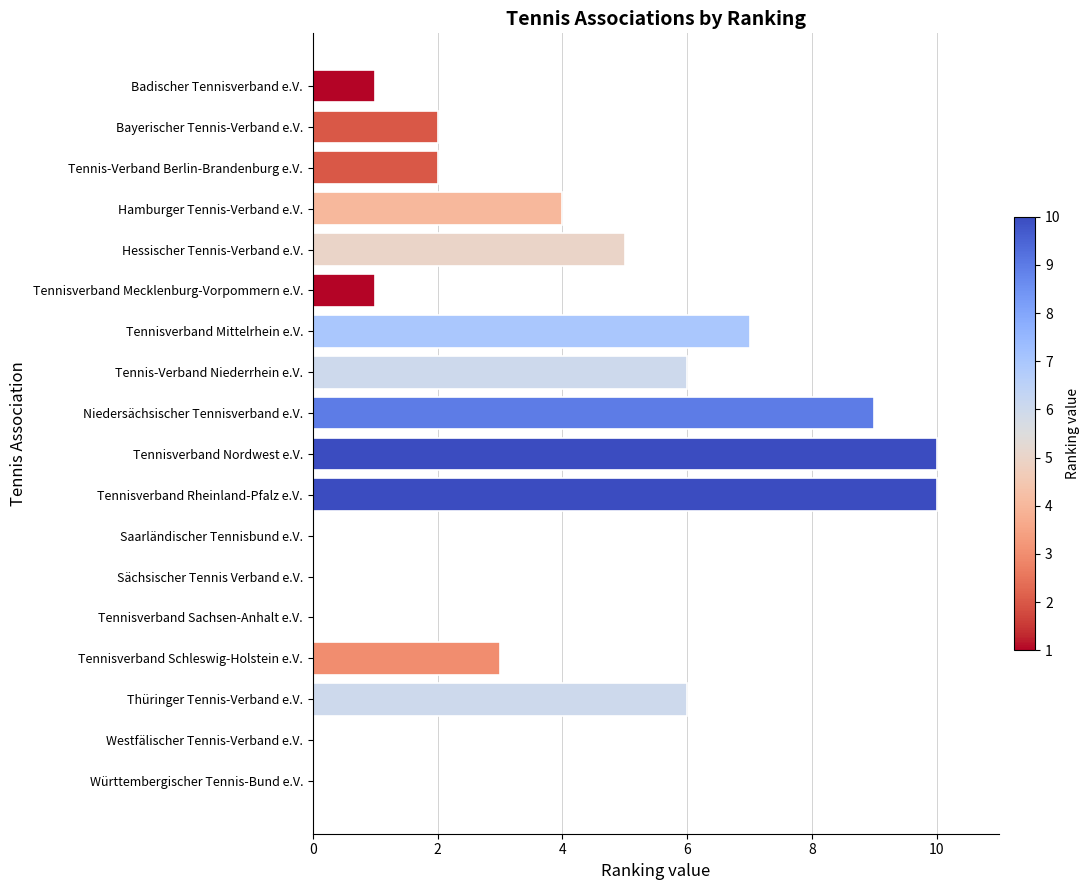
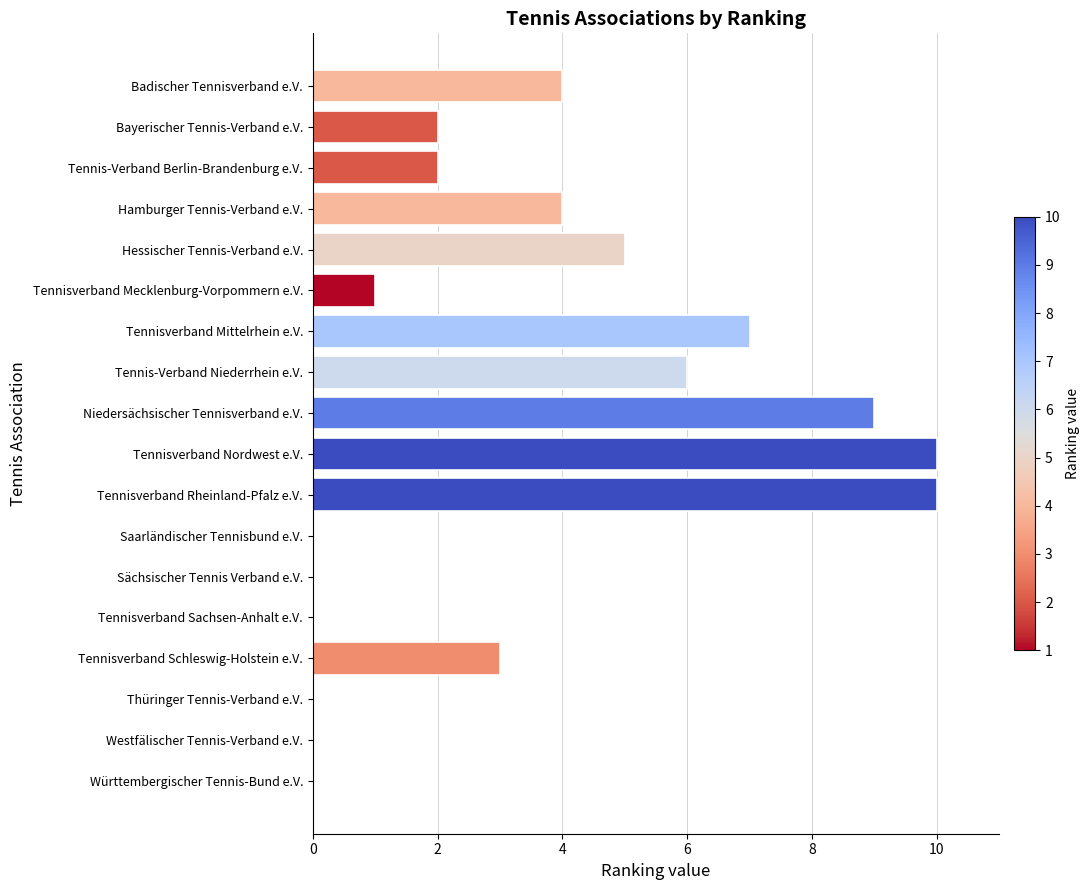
Badischer Tennisverband e.V.: 1 -> 4
Thüringer Tennis-Verband e.V.: 6 -> 0
